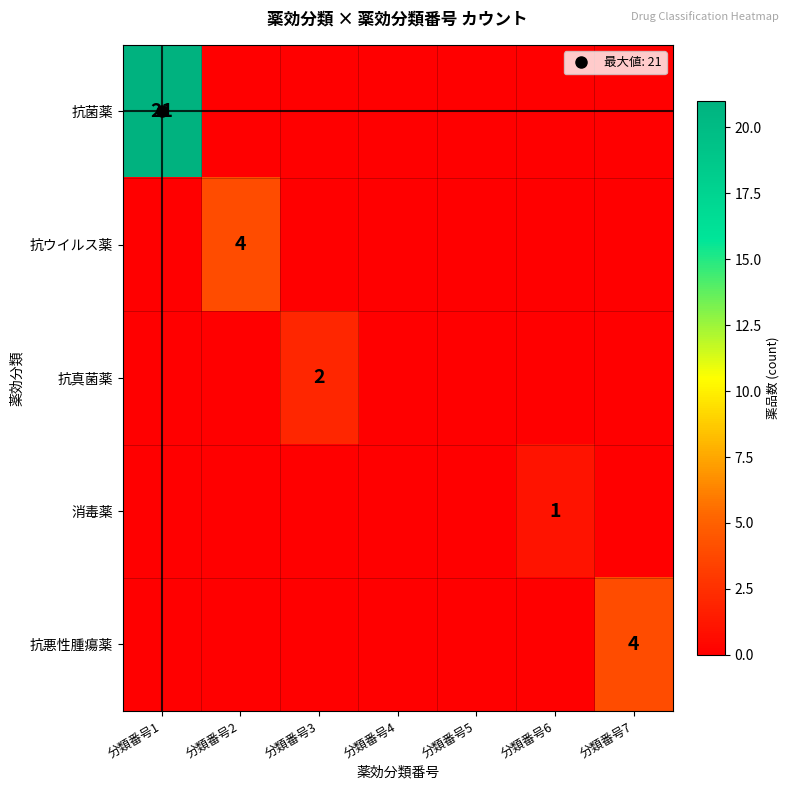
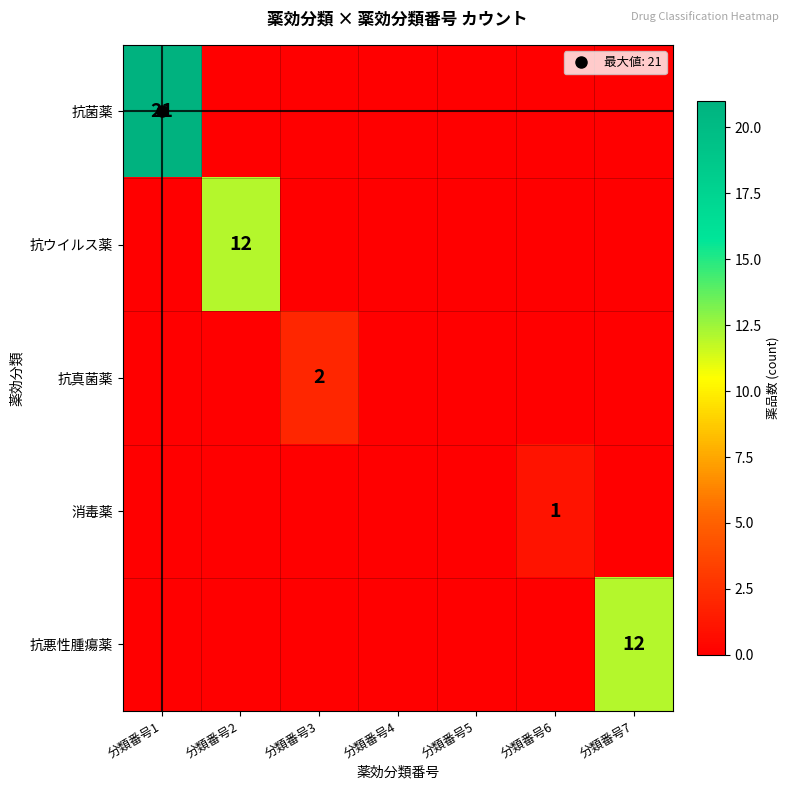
抗ウイルス薬, 分類番号2: 4 -> 12
抗悪性腫瘍薬, 分類番号7: 4 -> 12
